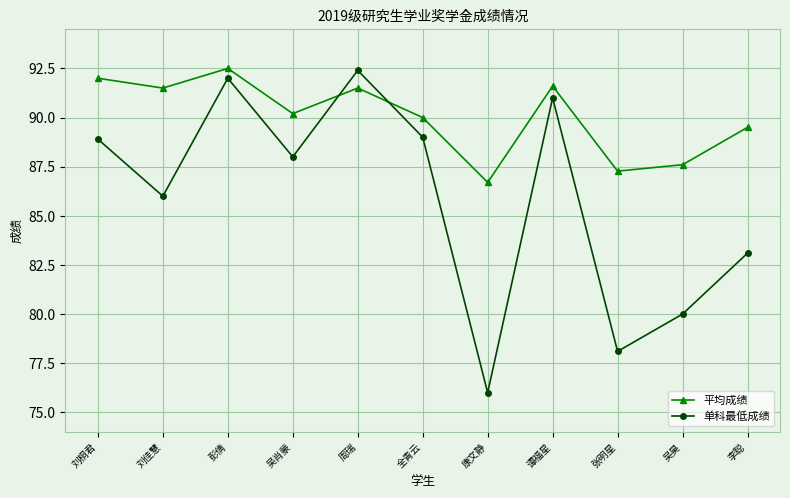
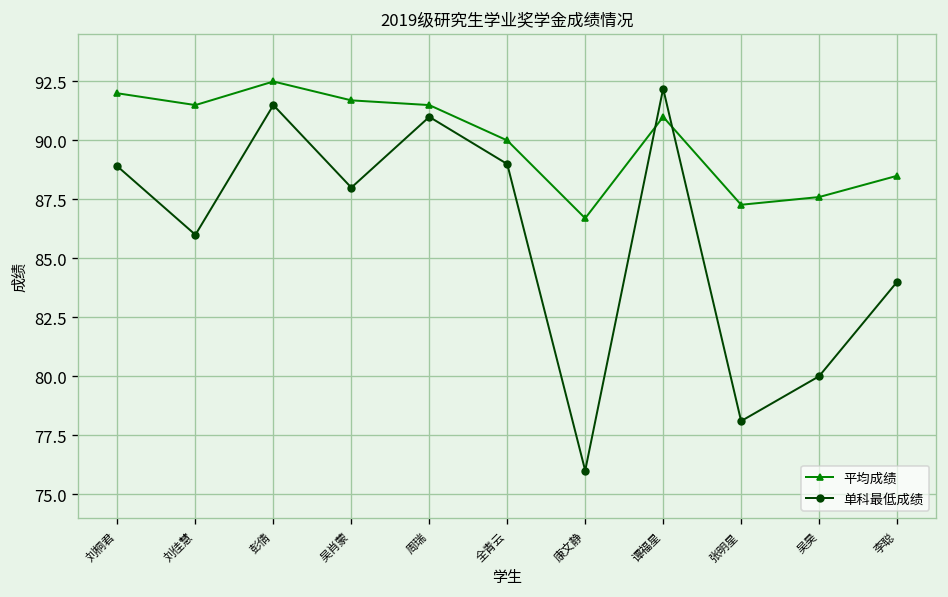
单科最低成绩, 彭倩: 92.0 -> 91.5
平均成绩, 吴肖蒙: 90.2 -> 91.7
单科最低成绩, 周瑞: 92.4 -> 91.0
平均成绩, 谭福星: 91.6 -> 91.0
单科最低成绩, 谭福星: 91.0 -> 92.2
平均成绩, 李聪: 89.5 -> 88.5
单科最低成绩, 李聪: 83.1 -> 84.0
